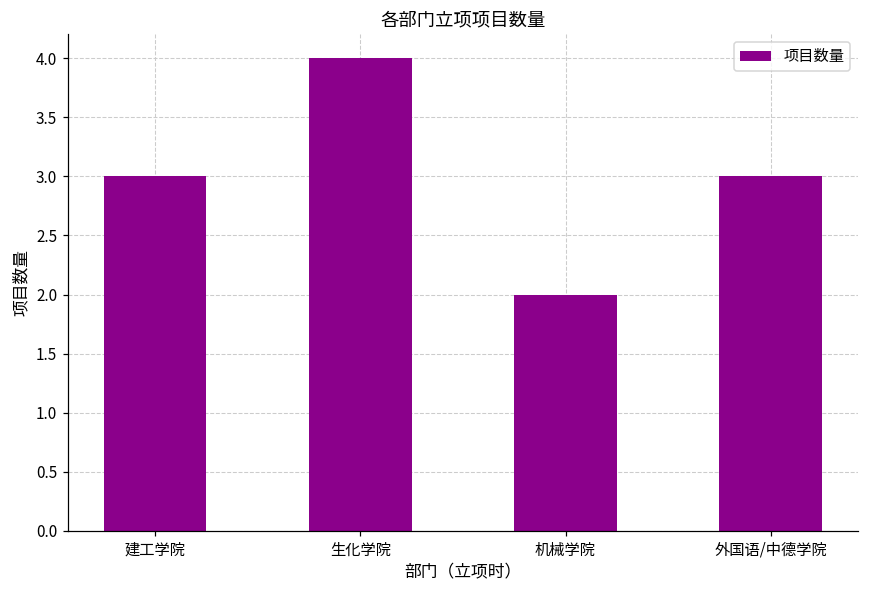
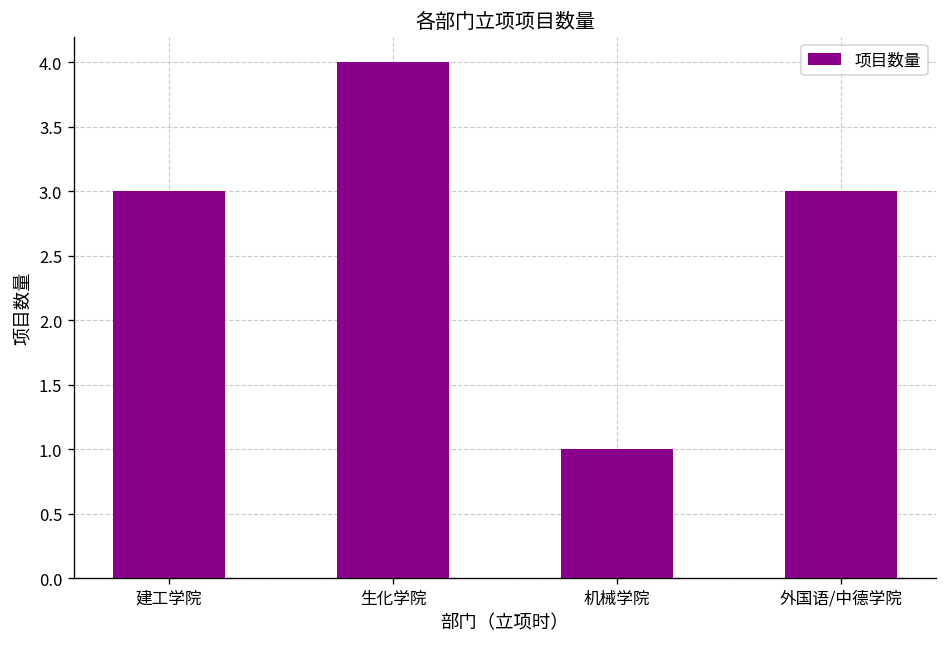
机械学院: 2 -> 1
